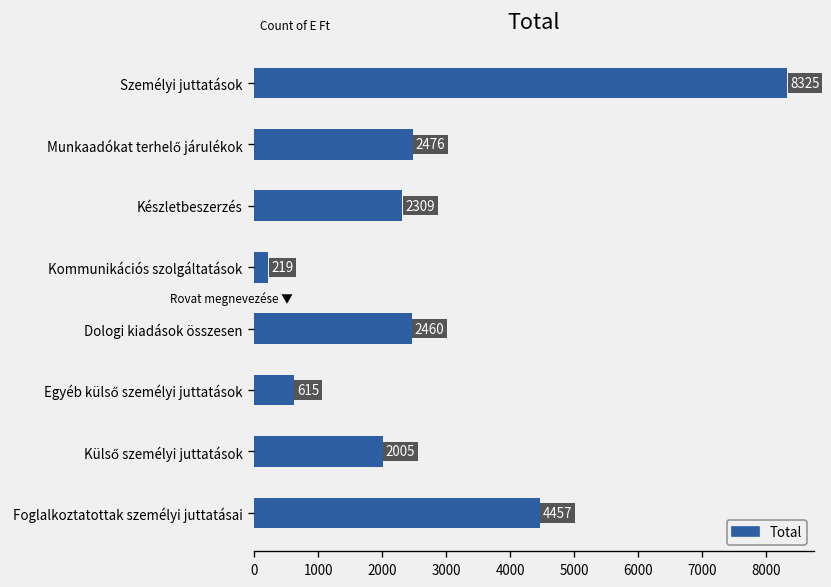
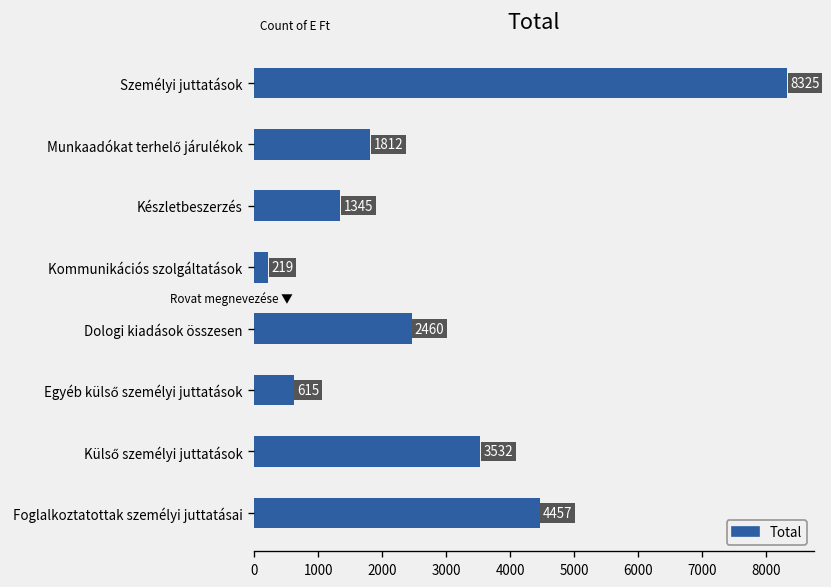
Munkaadókat terhelő járulékok: 2476 -> 1812
Készletbeszerzés: 2309 -> 1345
Külső személyi juttatások: 2005 -> 3532
